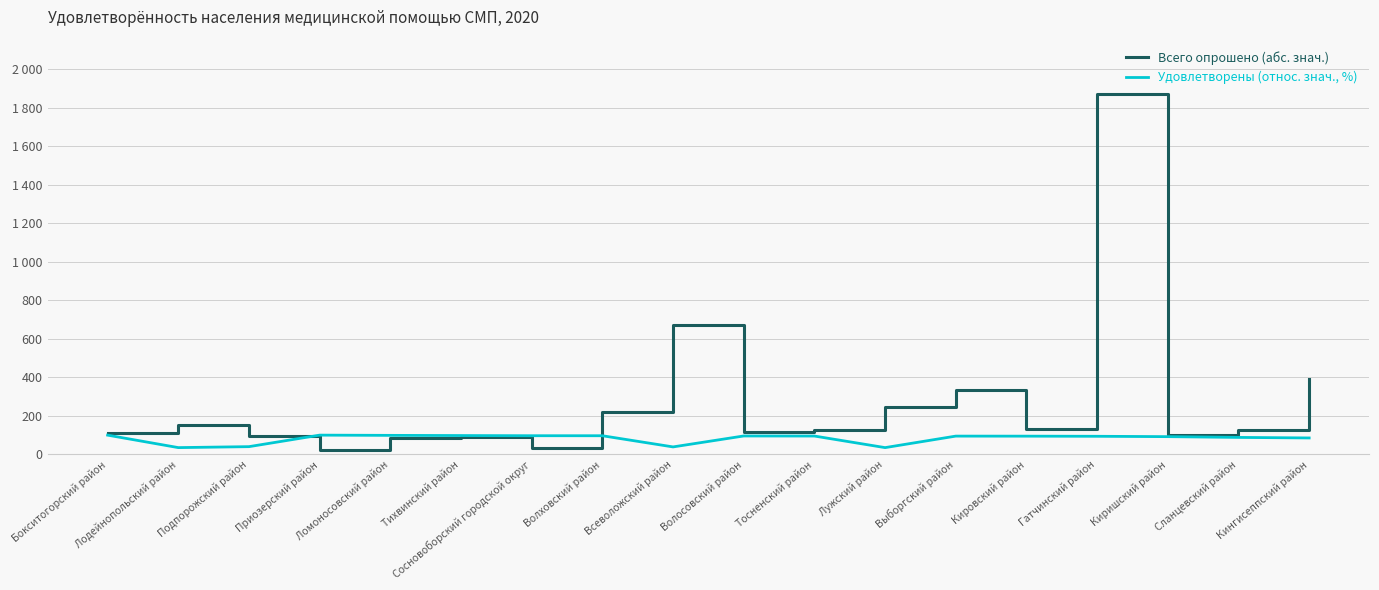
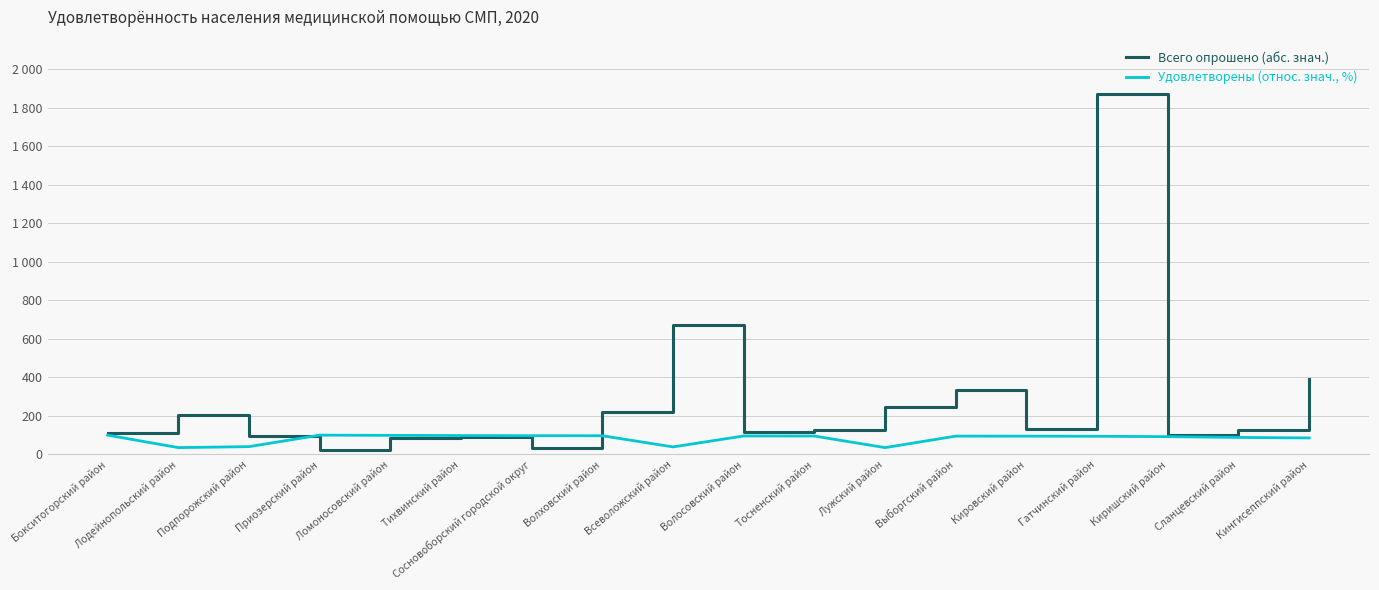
Всего опрошено (абс. знач.), Лодейнопольский район: 150 -> 200
